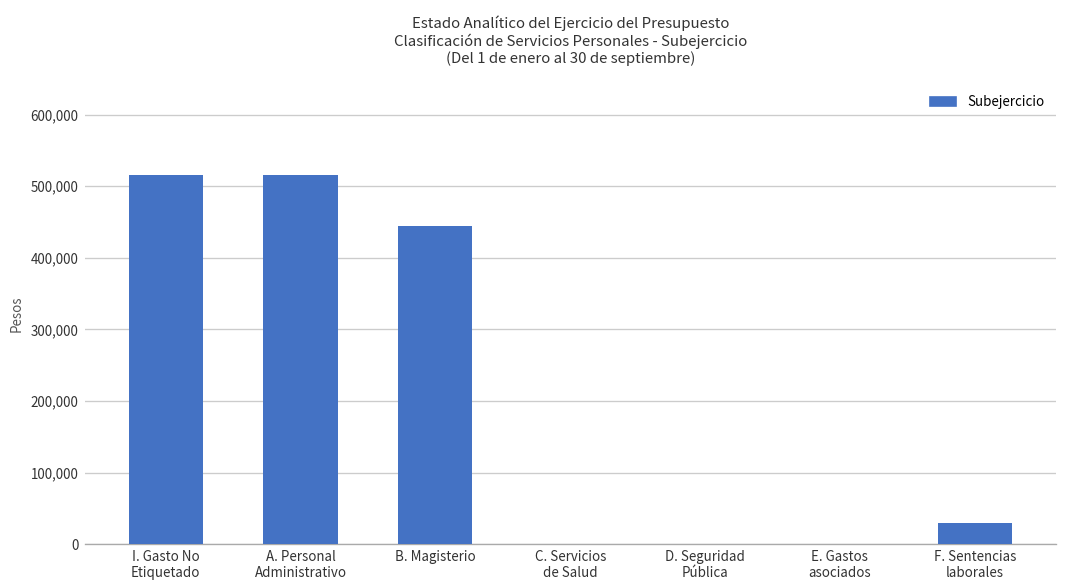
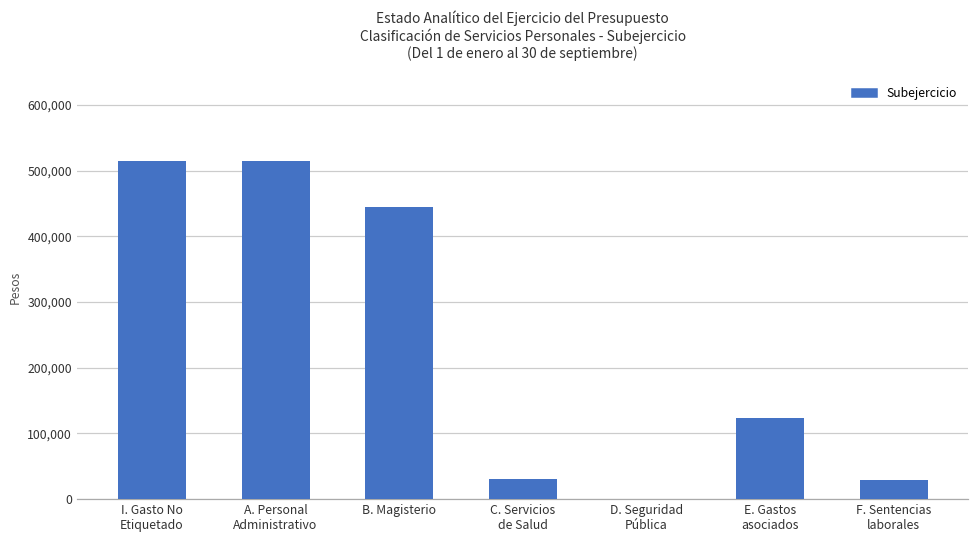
C. Servicios de Salud: 0 -> 30,000
E. Gastos asociados: 0 -> 120,000
